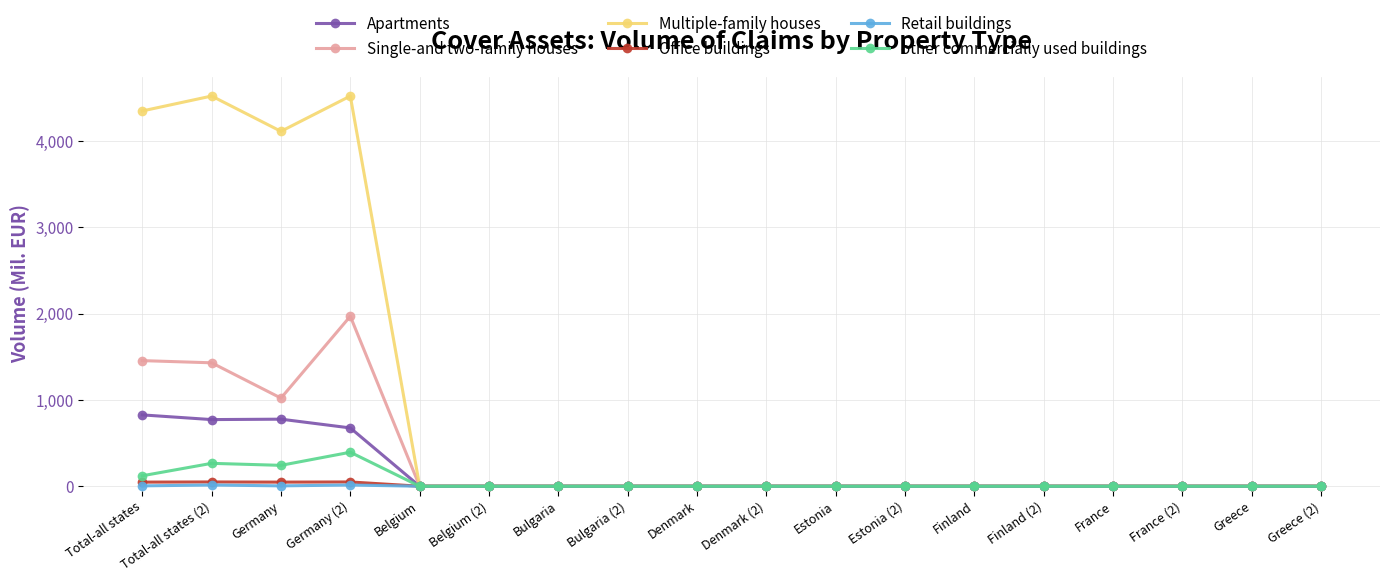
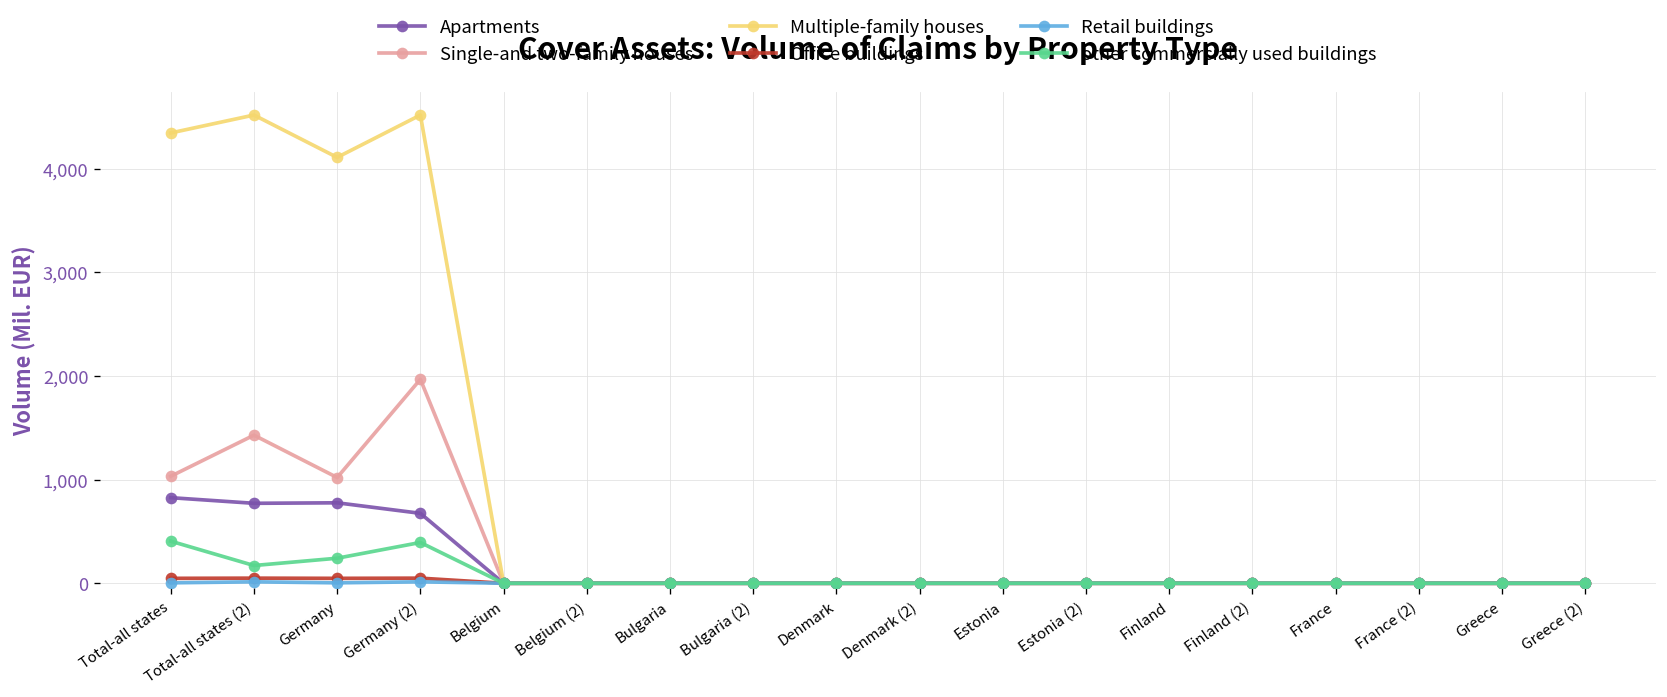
Single-and two-family houses, Total-all states: 1,500 -> 1,000
other commercially used buildings, Total-all states: 100 -> 400
other commercially used buildings, Total-all states (2): 300 -> 200
